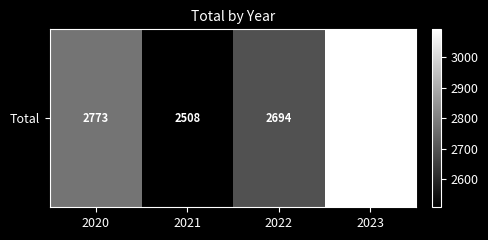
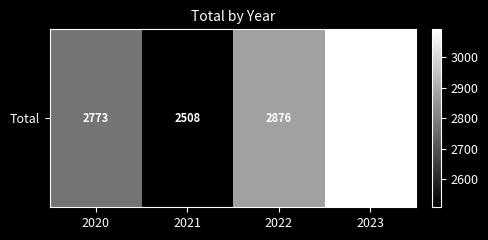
Total, 2022: 2694 -> 2876
